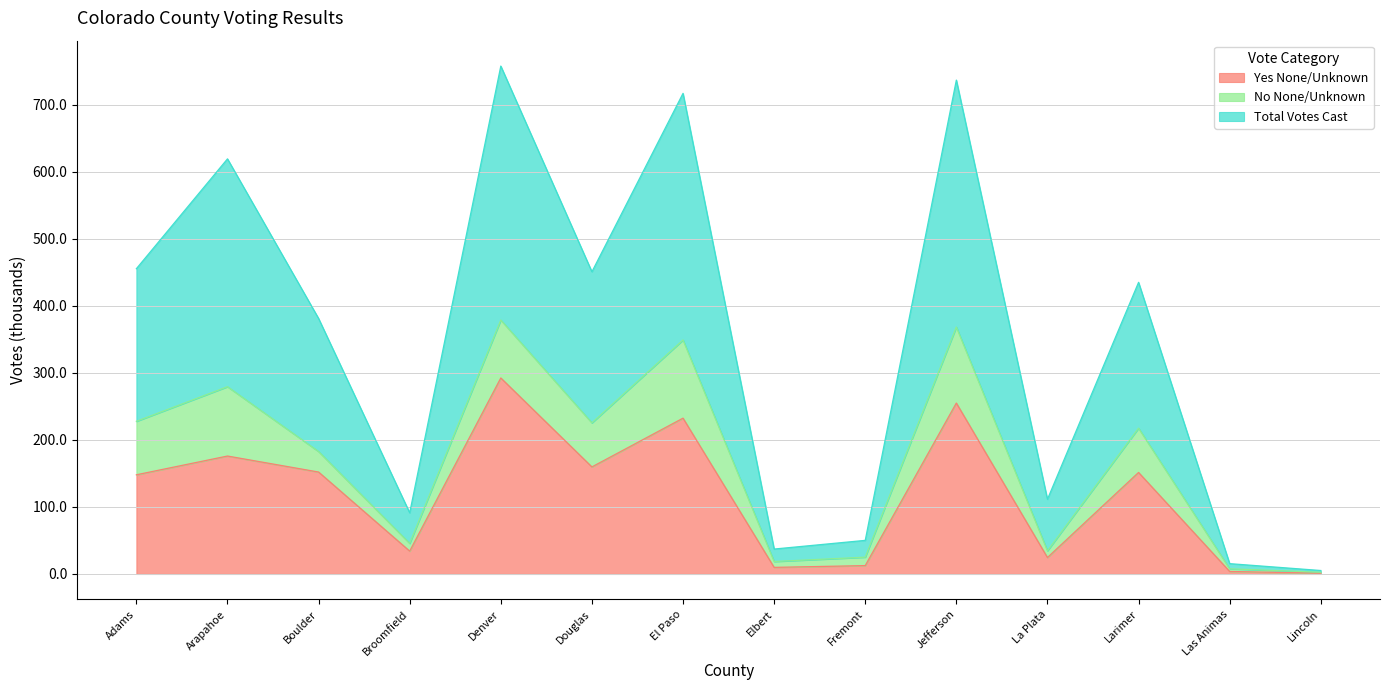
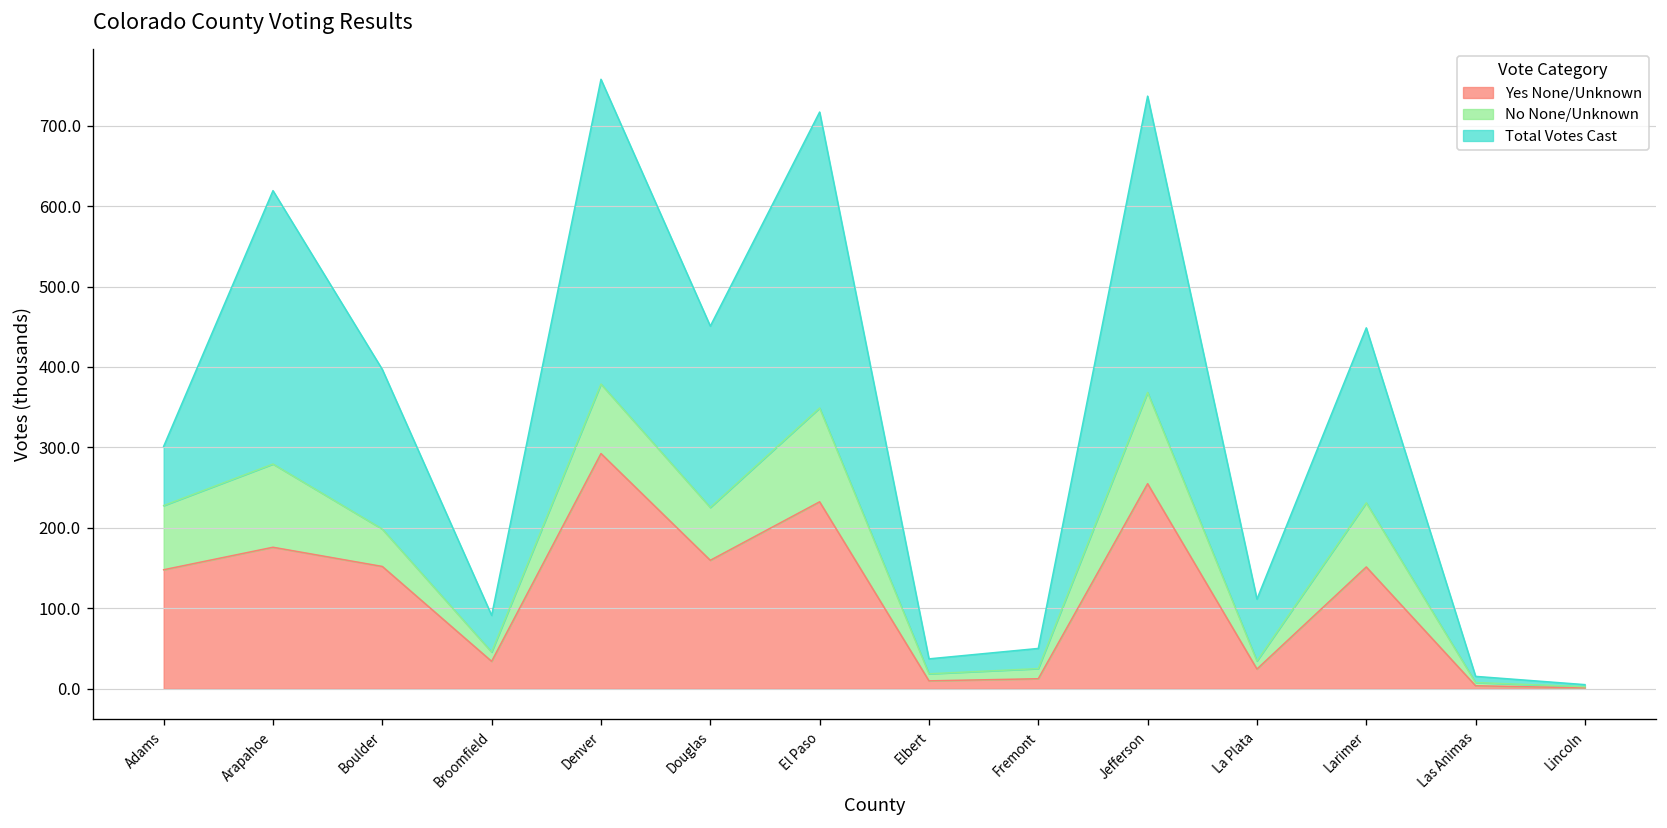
Total Votes Cast, Adams: 230 -> 70
No None/Unknown, Boulder: 30 -> 50
No None/Unknown, Larimer: 70 -> 80
